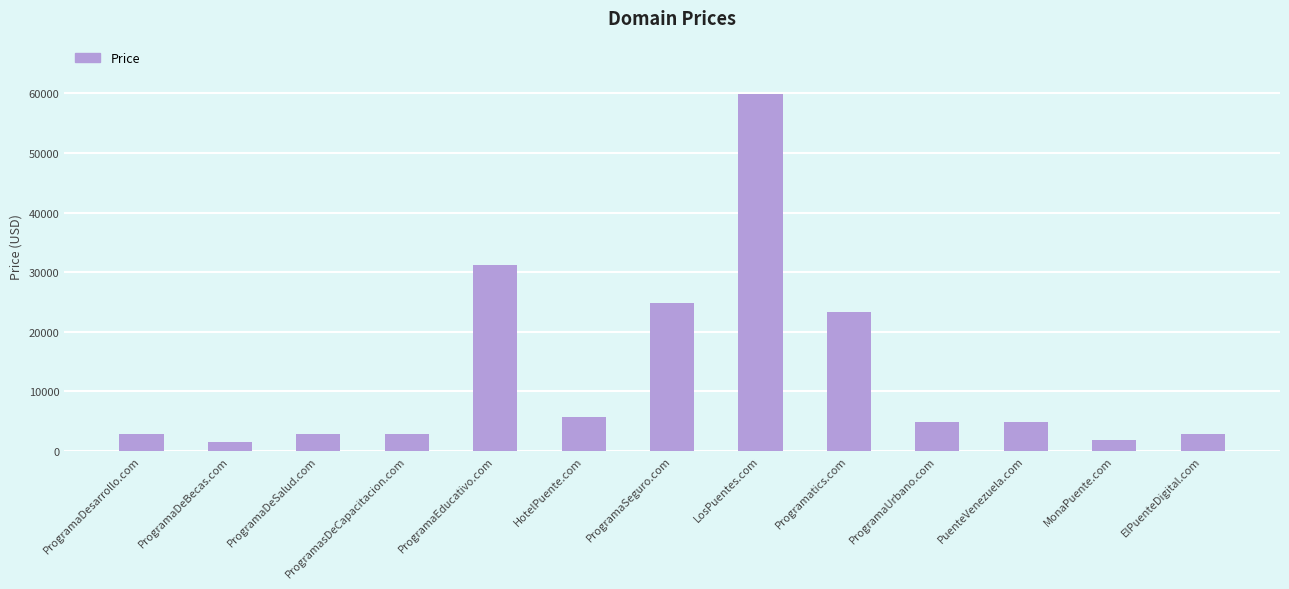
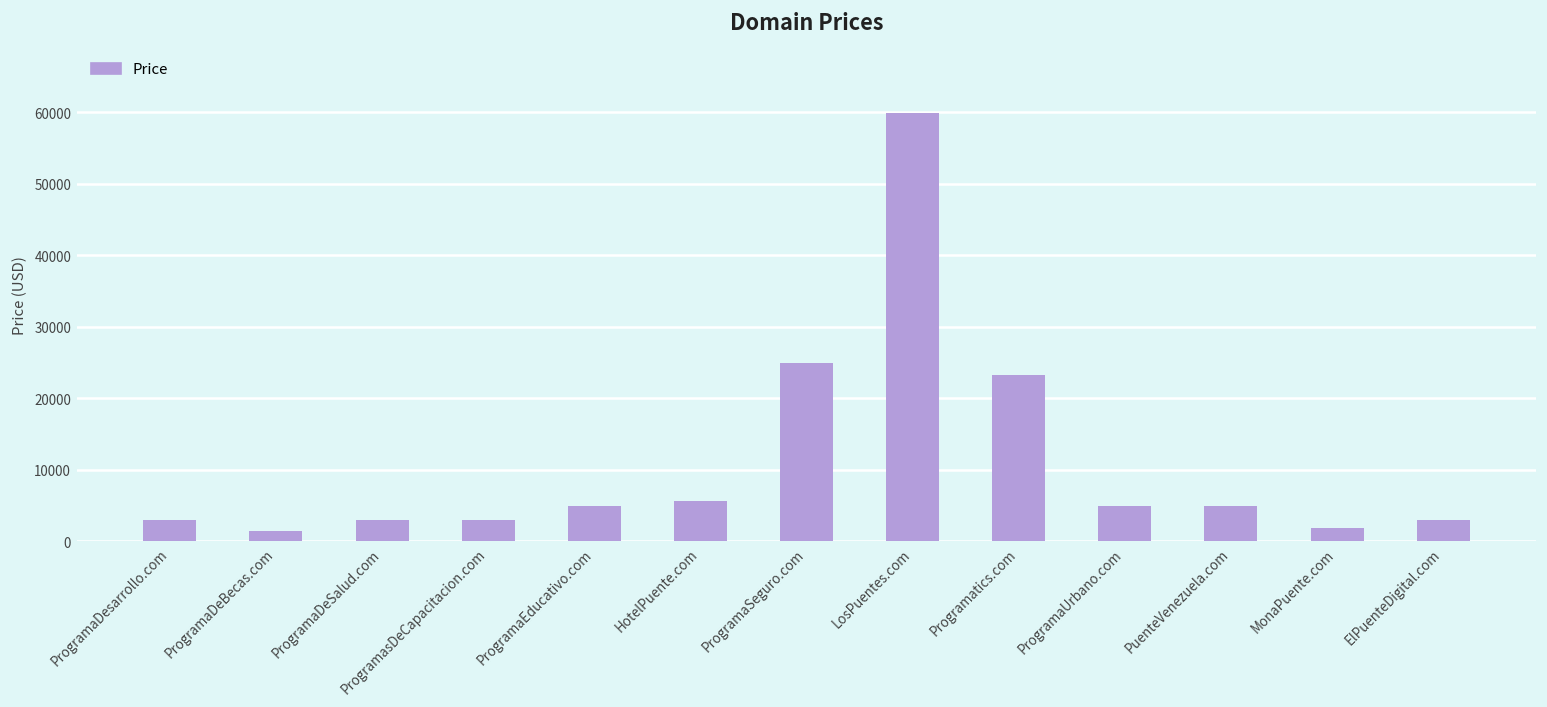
ProgramaEducativo.com: 31000 -> 5000
